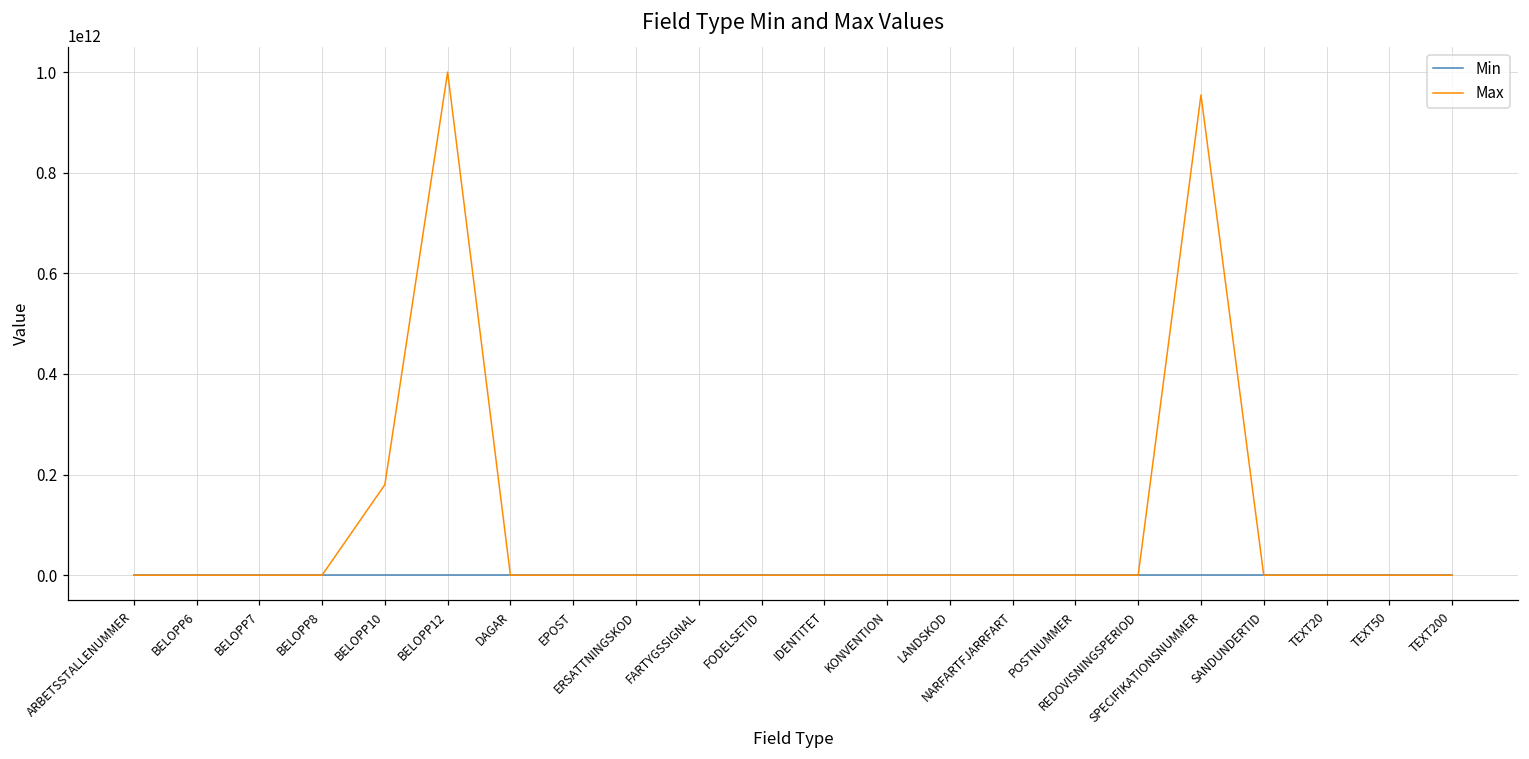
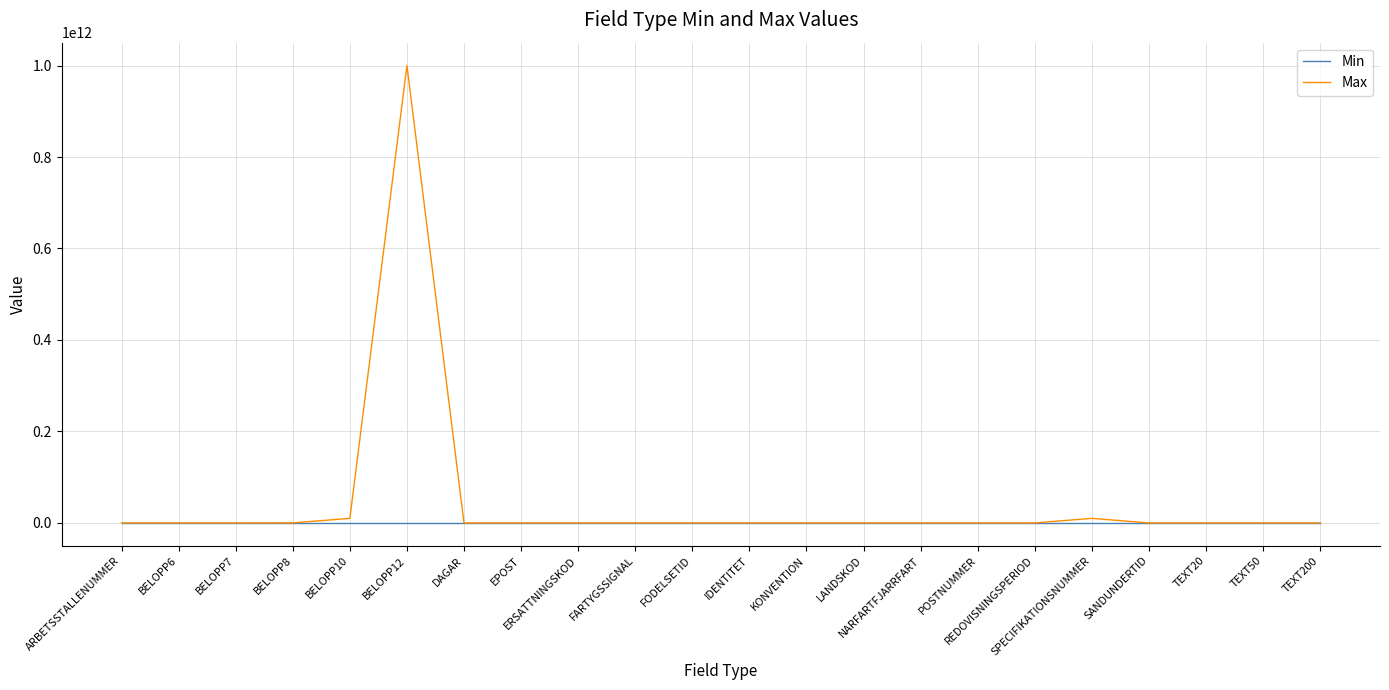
Max, BELOPP10: 180000000000 -> 10000000000
Max, SPECIFIKATIONSNUMMER: 950000000000 -> 10000000000
